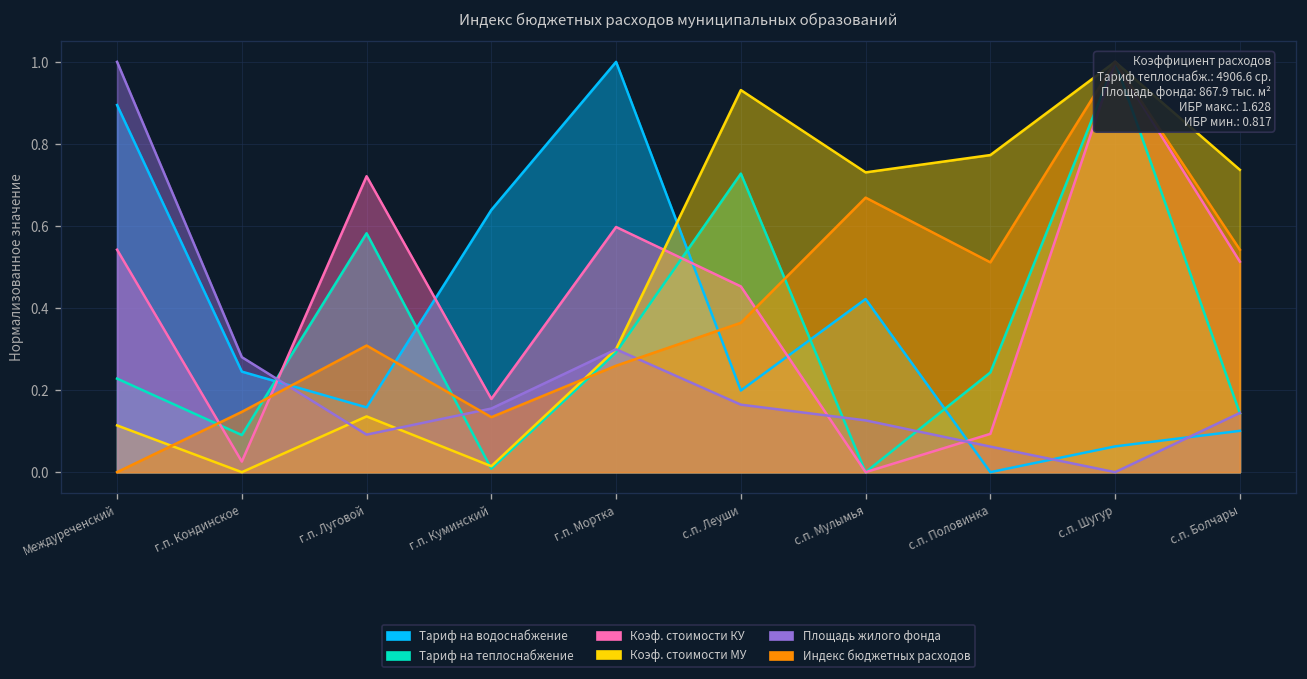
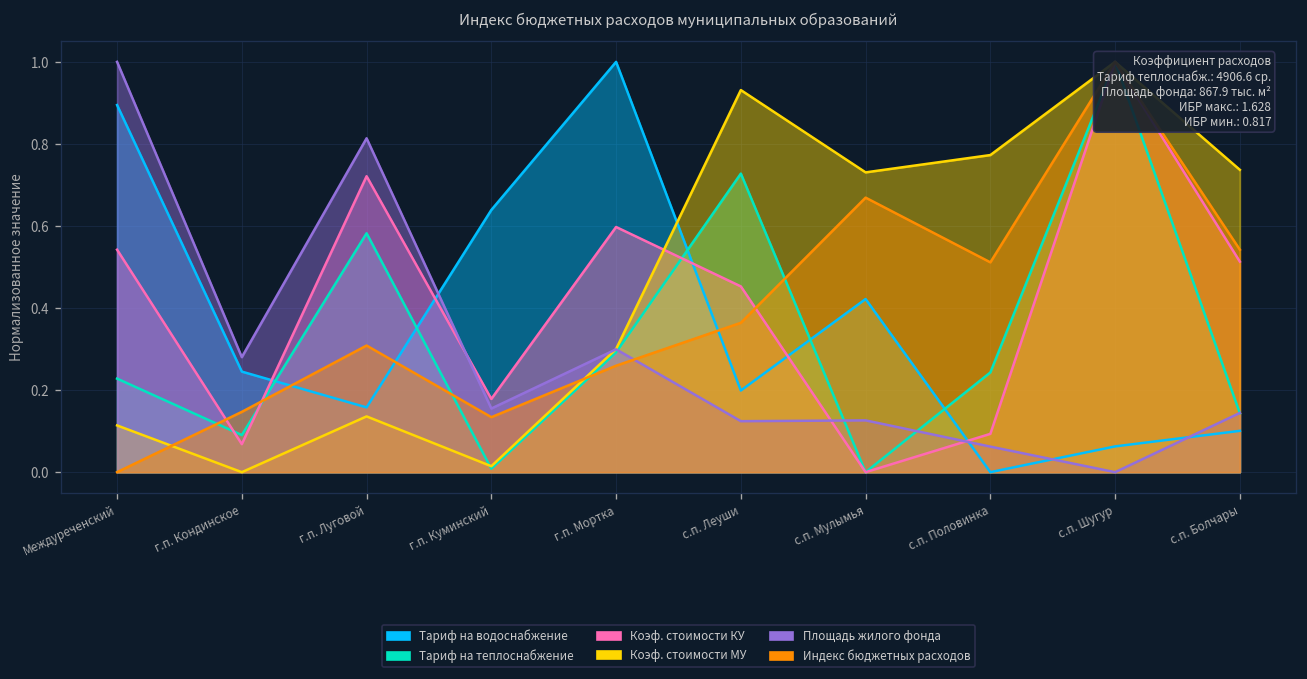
Коэф. стоимости КУ, г.п. Кондинское: 0.03 -> 0.07
Площадь жилого фонда, г.п. Луговой: 0.09 -> 0.81
Площадь жилого фонда, с.п. Леуши: 0.16 -> 0.12
